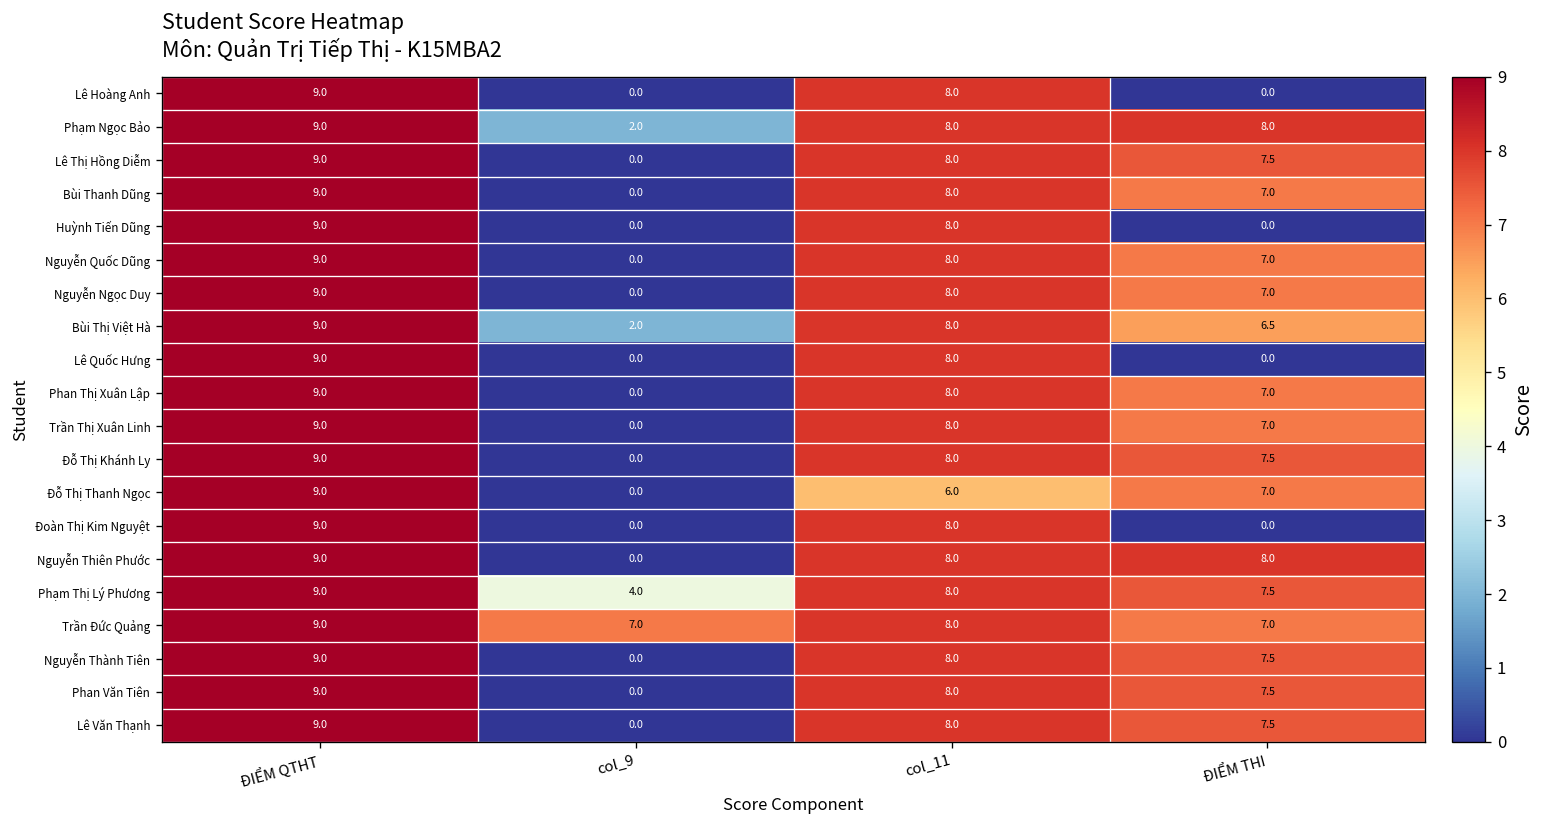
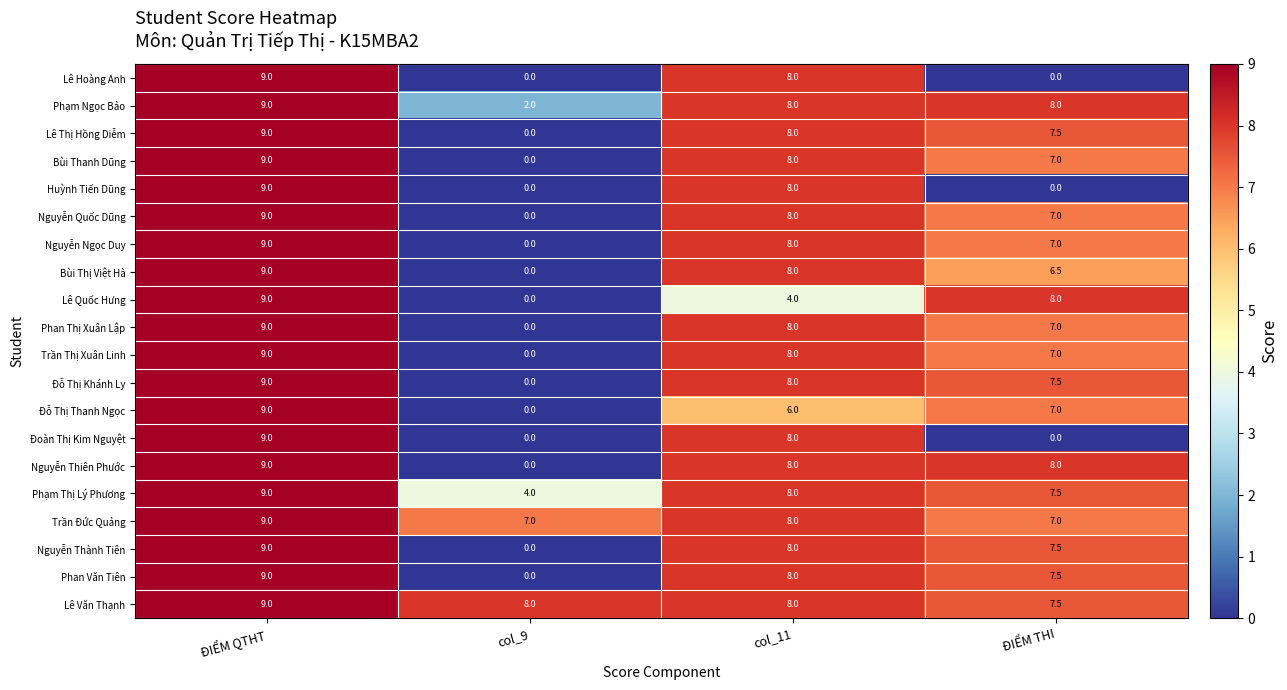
Bùi Thị Việt Hà, col_9: 2.0 -> 0.0
Lê Quốc Hưng, col_11: 8.0 -> 4.0
Lê Quốc Hưng, ĐIỂM THI: 0.0 -> 8.0
Lê Văn Thạnh, col_9: 0.0 -> 8.0
